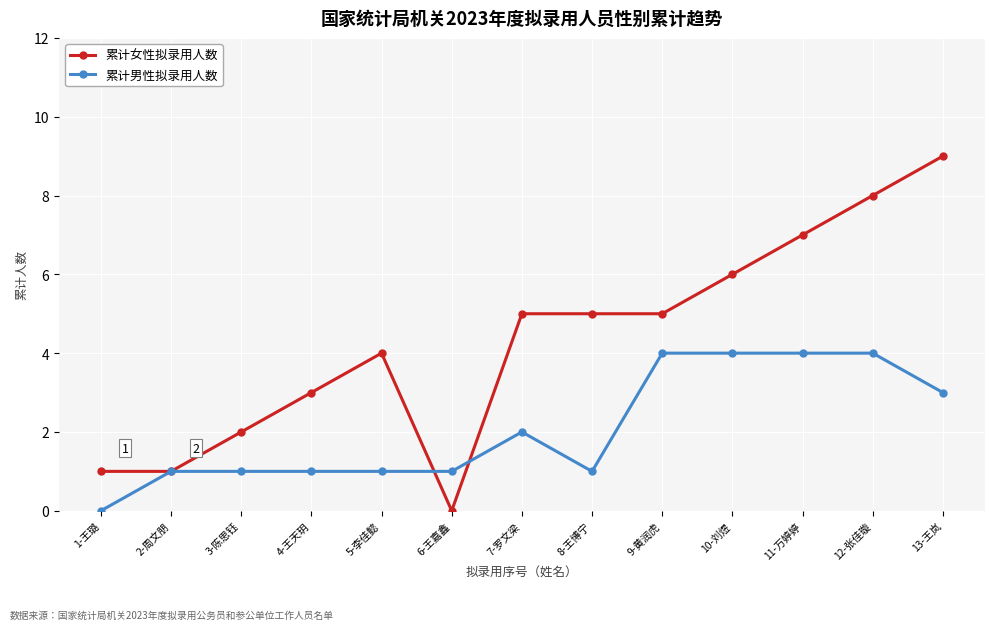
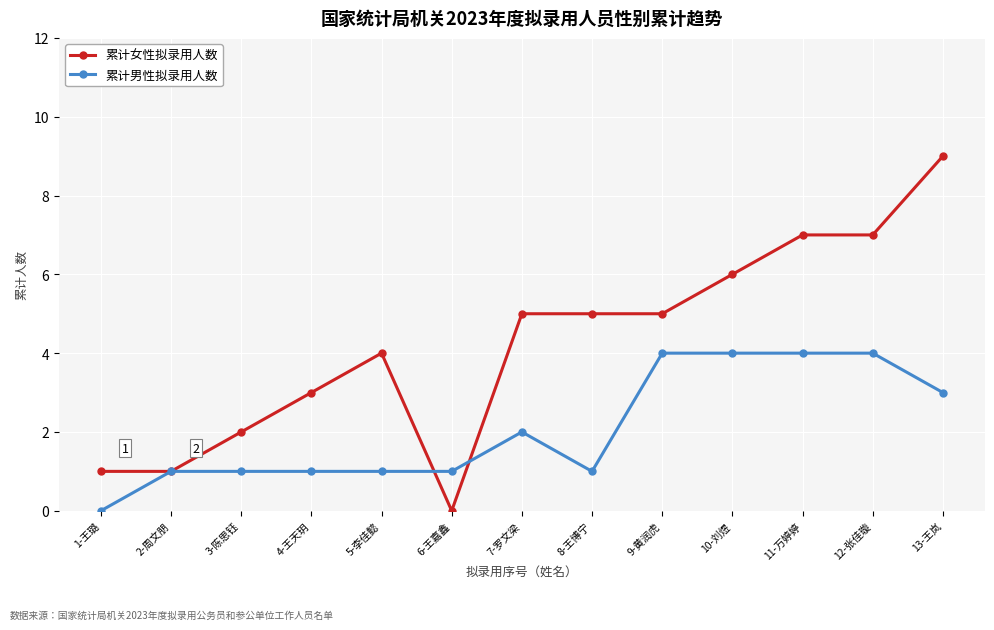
累计女性拟录用人数, 12-张佳璇: 8 -> 7
